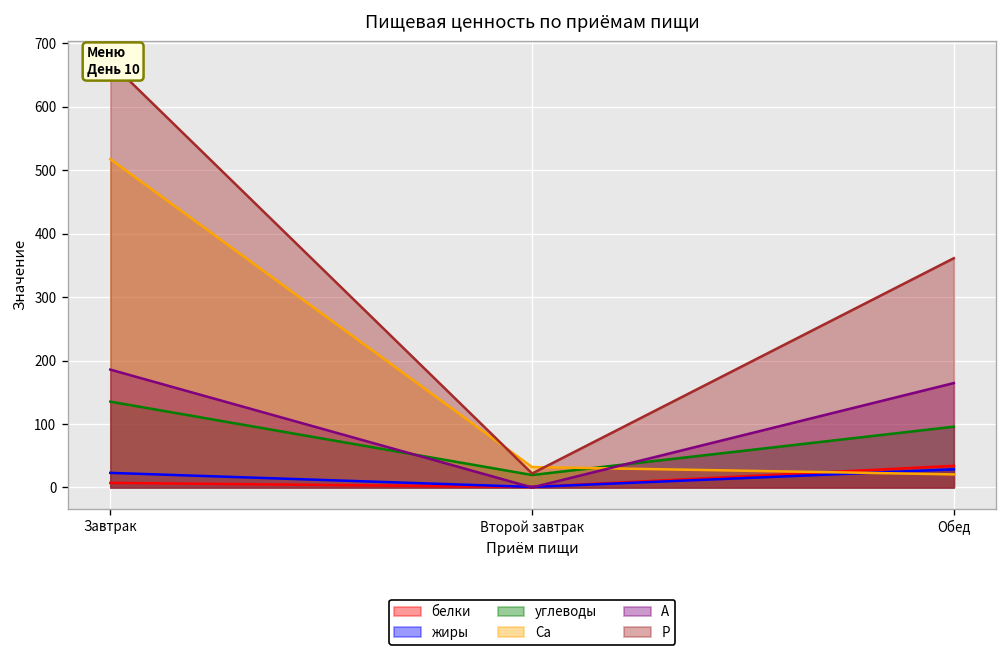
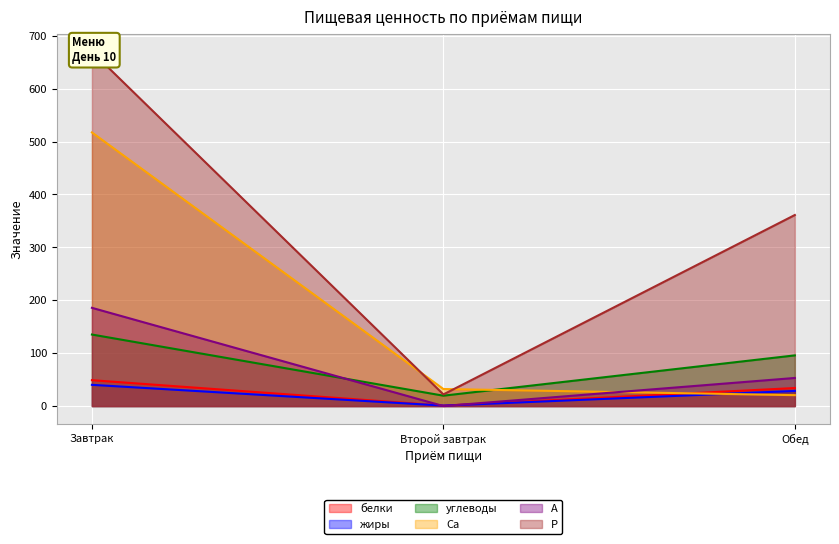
белки, Завтрак: 10 -> 50
жиры, Завтрак: 20 -> 40
А, Обед: 160 -> 50
